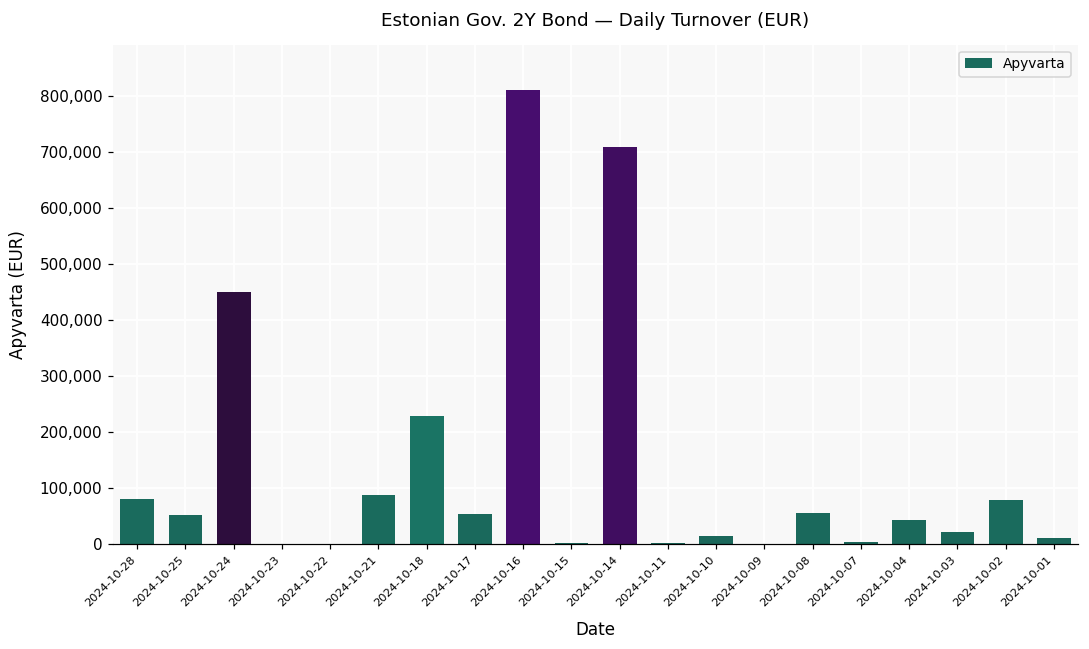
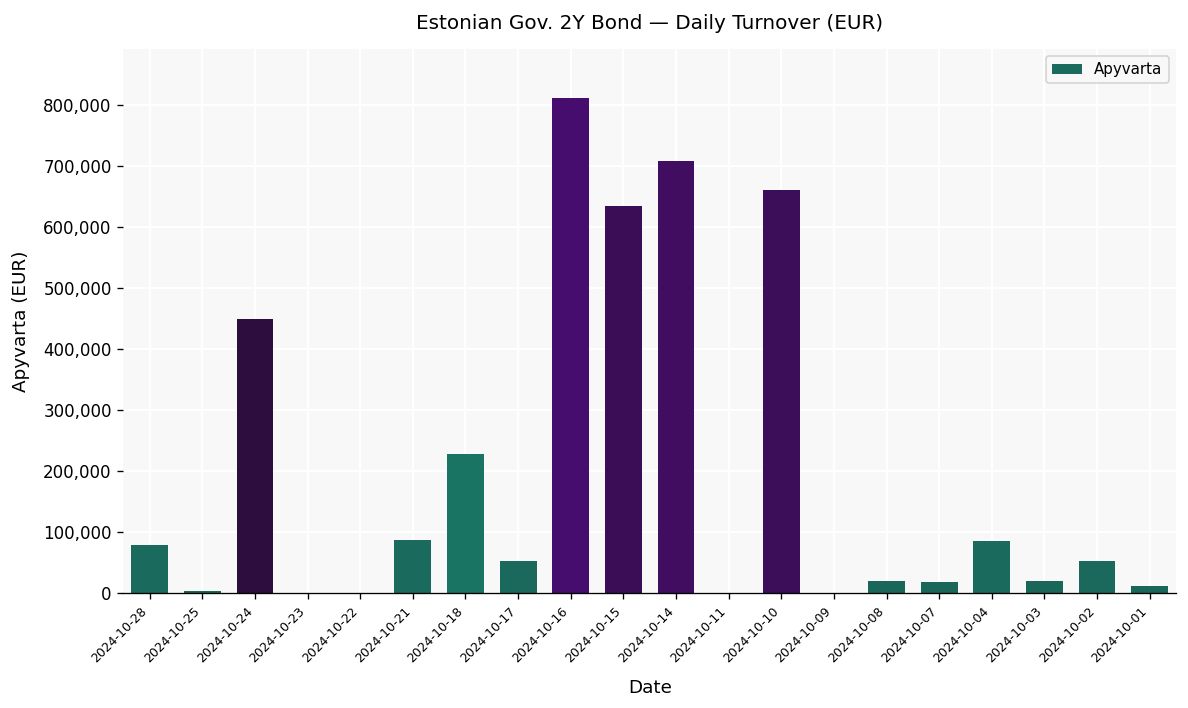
2024-10-25: 50,000 -> 0
2024-10-15: 0 -> 630,000
2024-10-10: 10,000 -> 660,000
2024-10-08: 50,000 -> 20,000
2024-10-07: 0 -> 20,000
2024-10-04: 40,000 -> 90,000
2024-10-02: 80,000 -> 50,000
